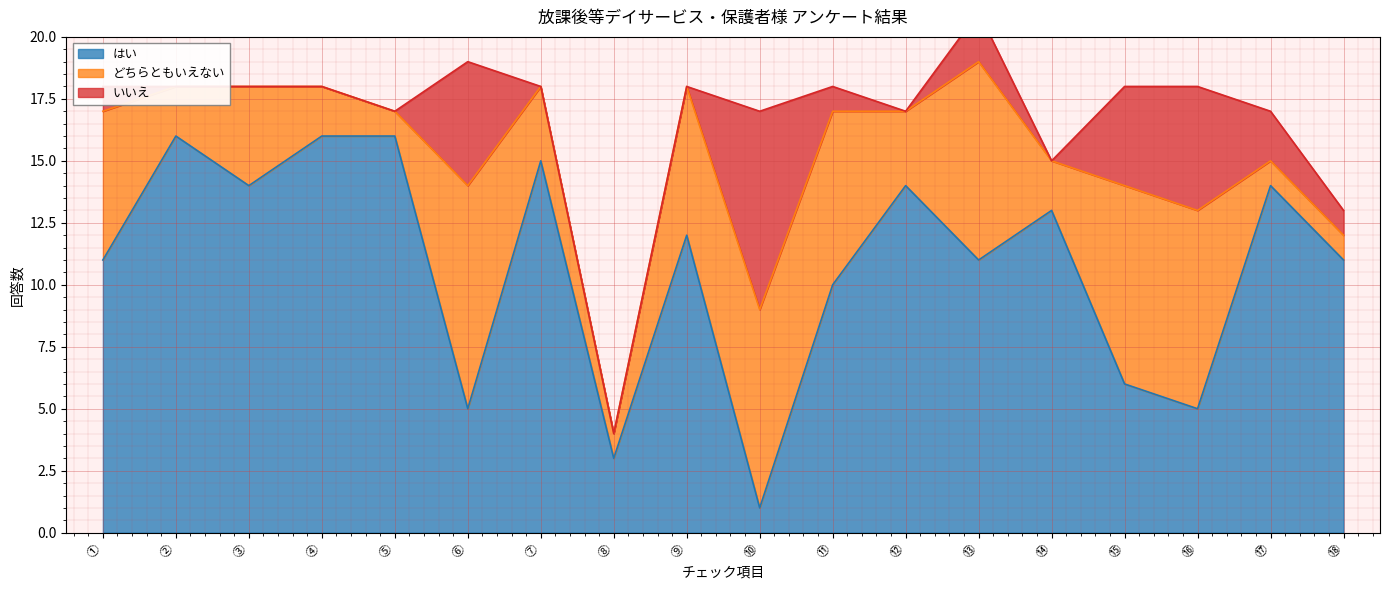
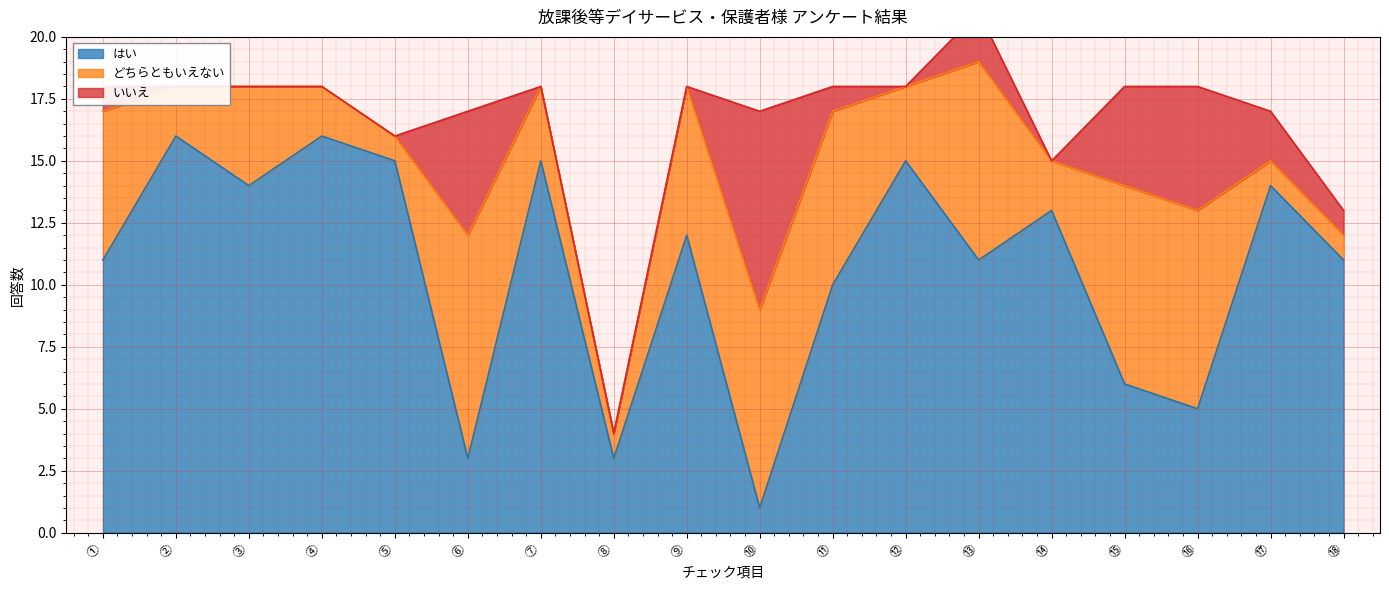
はい, ⑤: 16 -> 15
はい, ⑥: 5 -> 3
はい, ⑫: 14 -> 15
